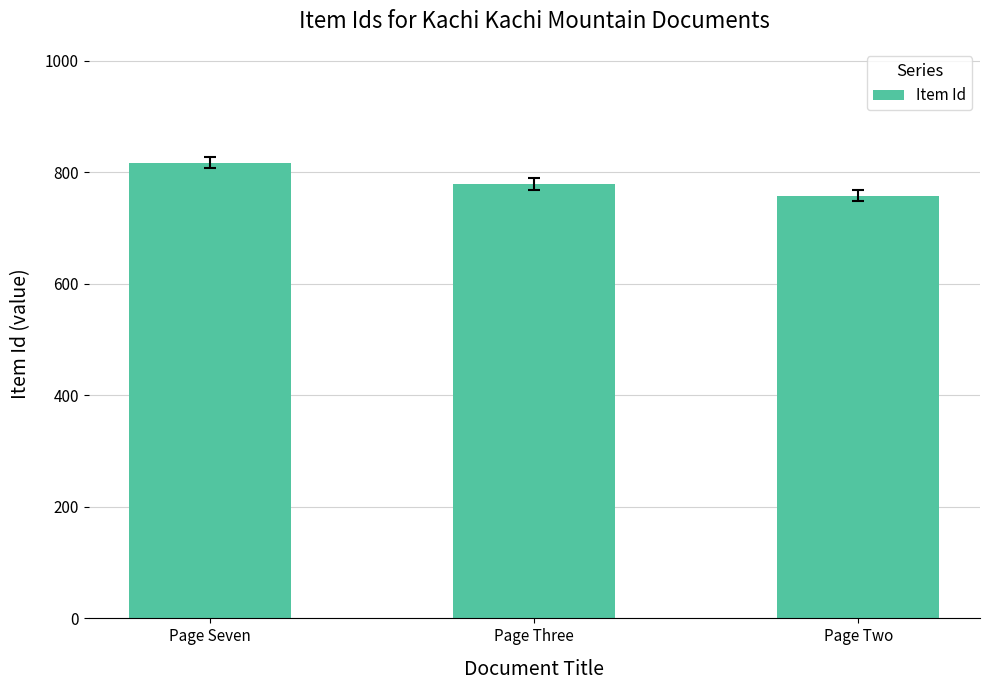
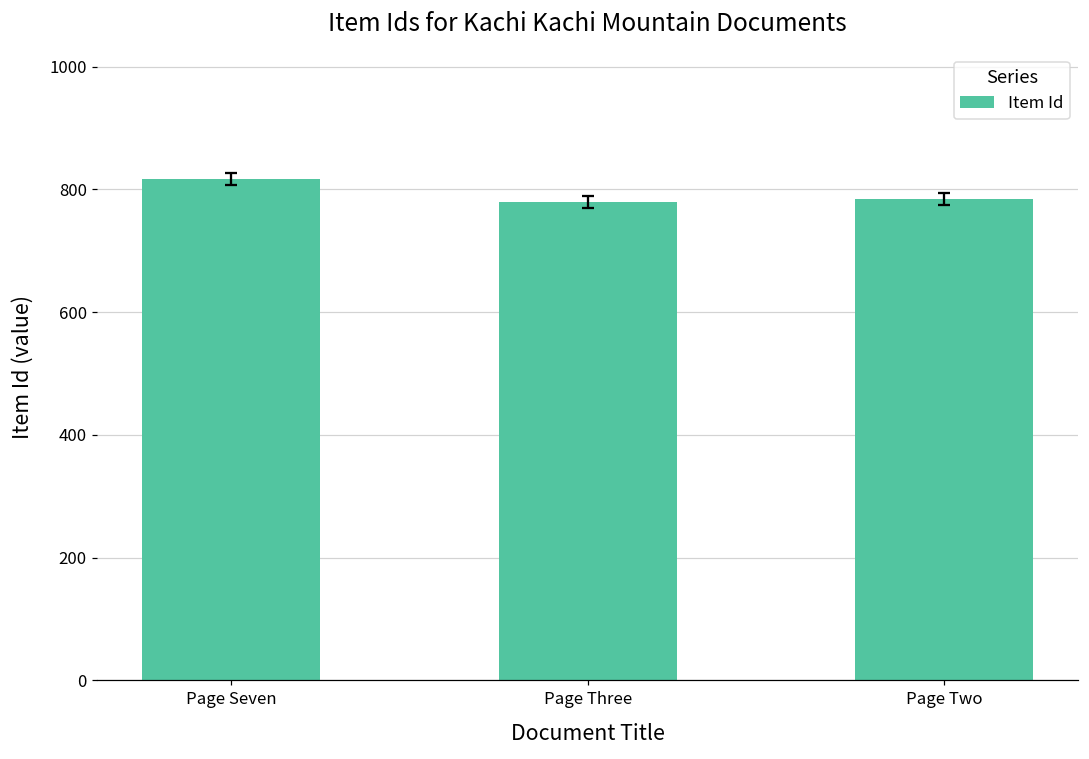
Item Id, Page Two: 760 -> 790
